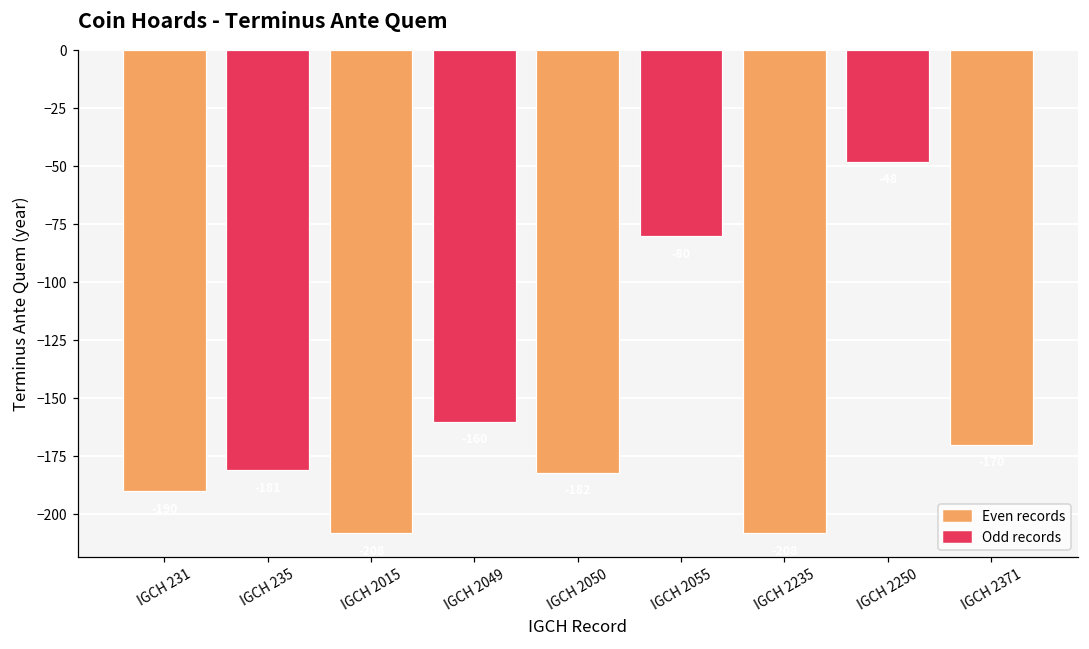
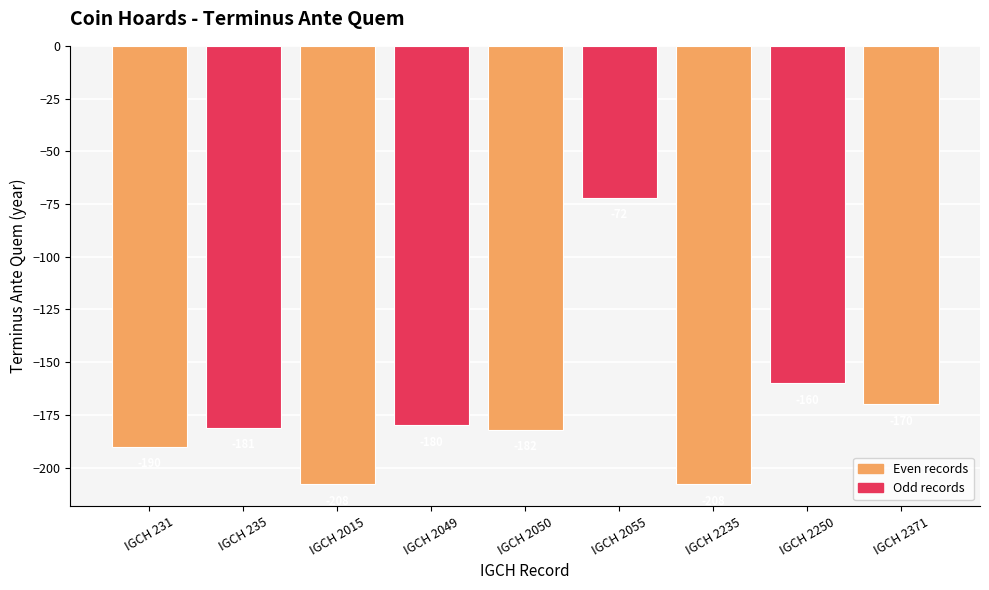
IGCH 2049: -160 -> -180
IGCH 2055: -80 -> -72
IGCH 2250: -48 -> -160
